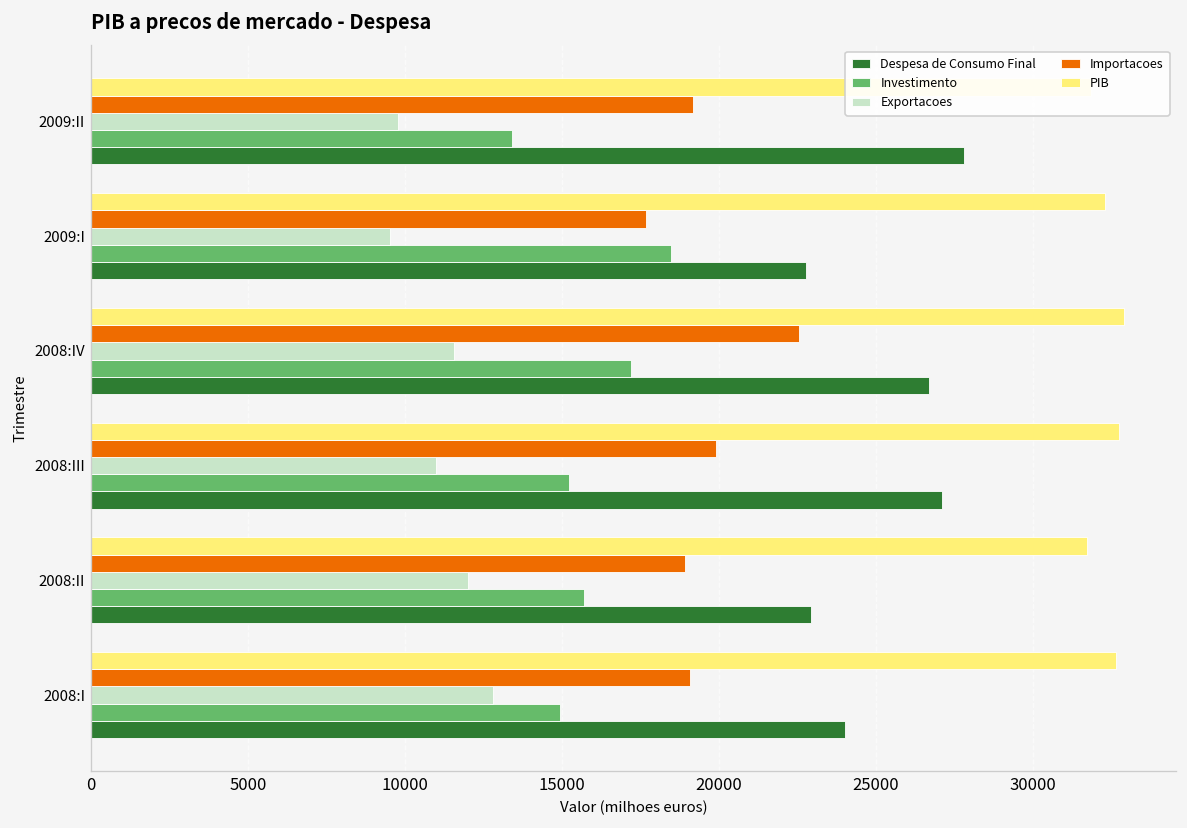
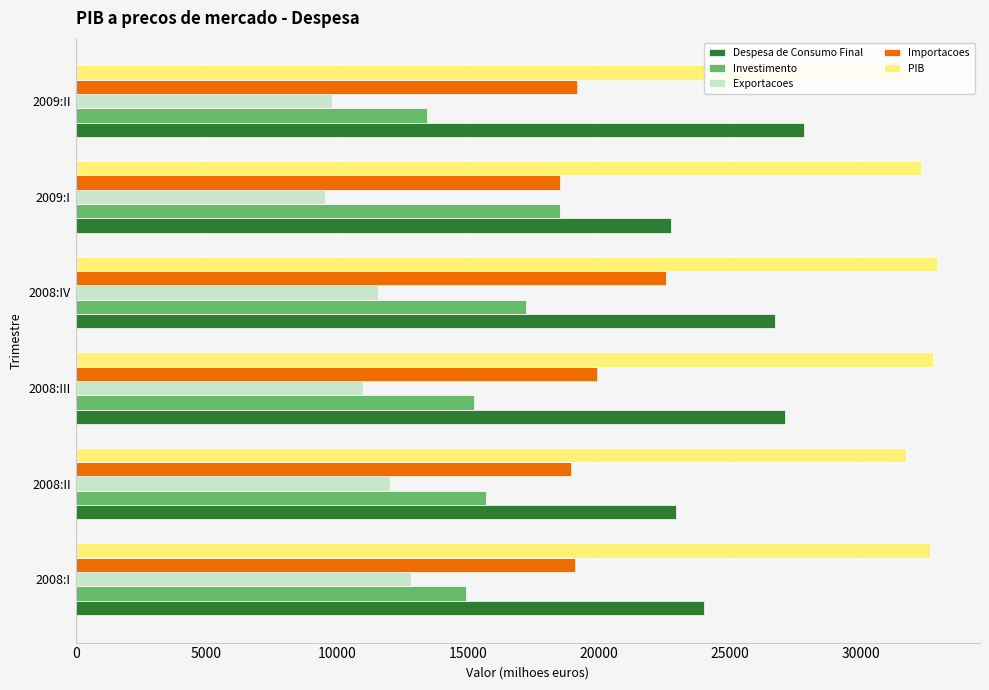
Importacoes, 2009:I: 17700 -> 18500
